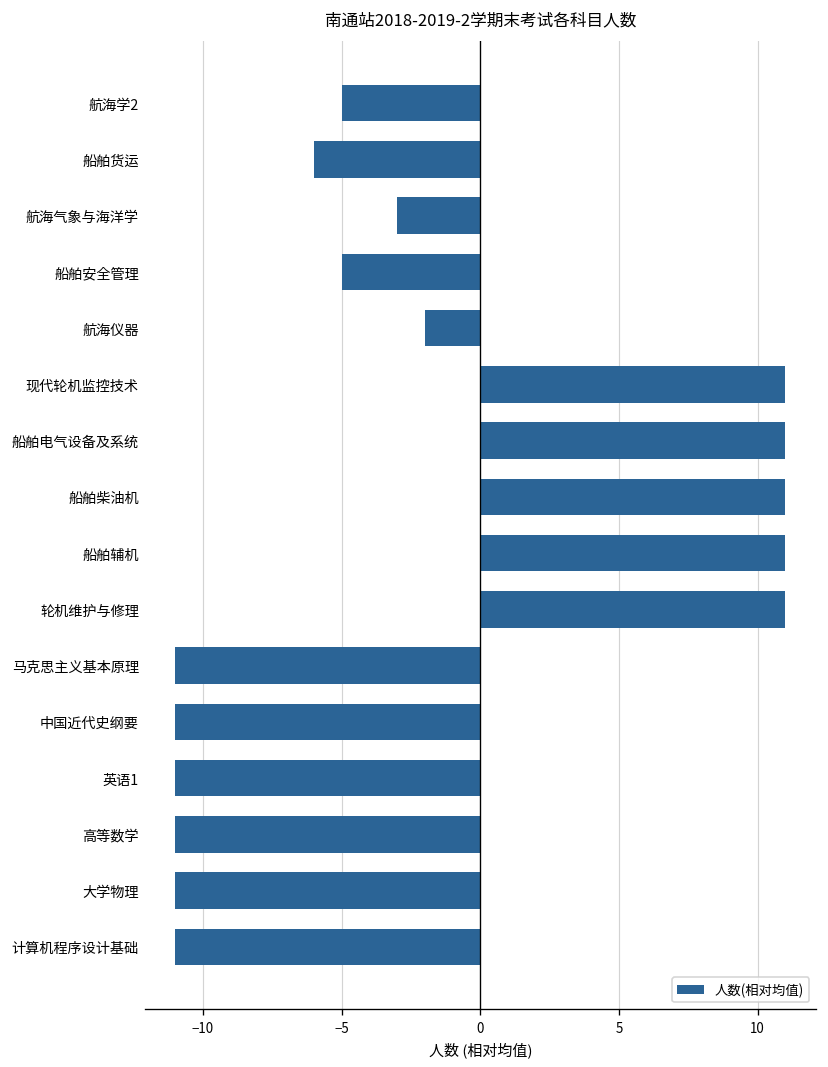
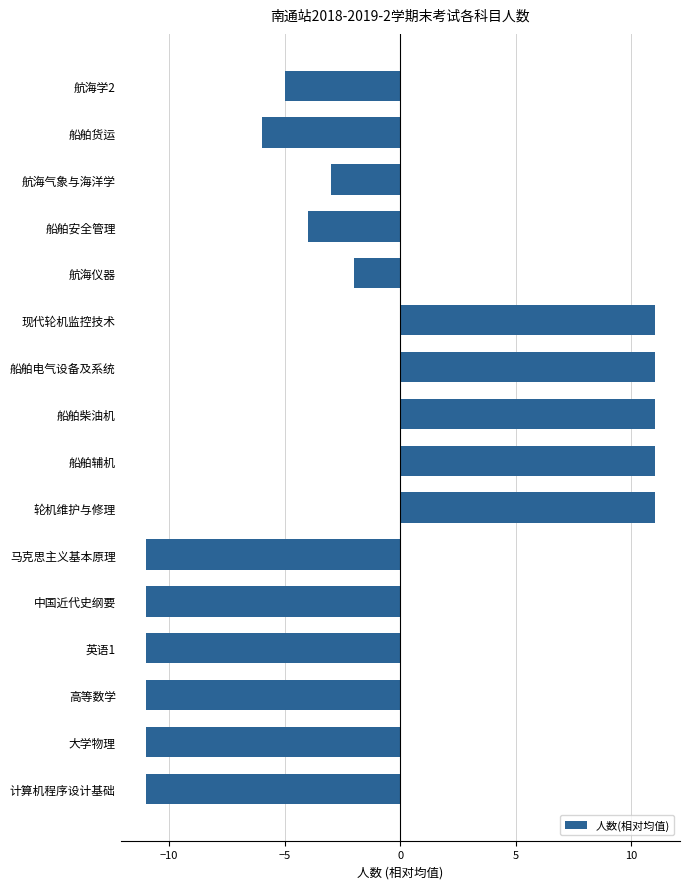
船舶安全管理: -5.0 -> -4.0
